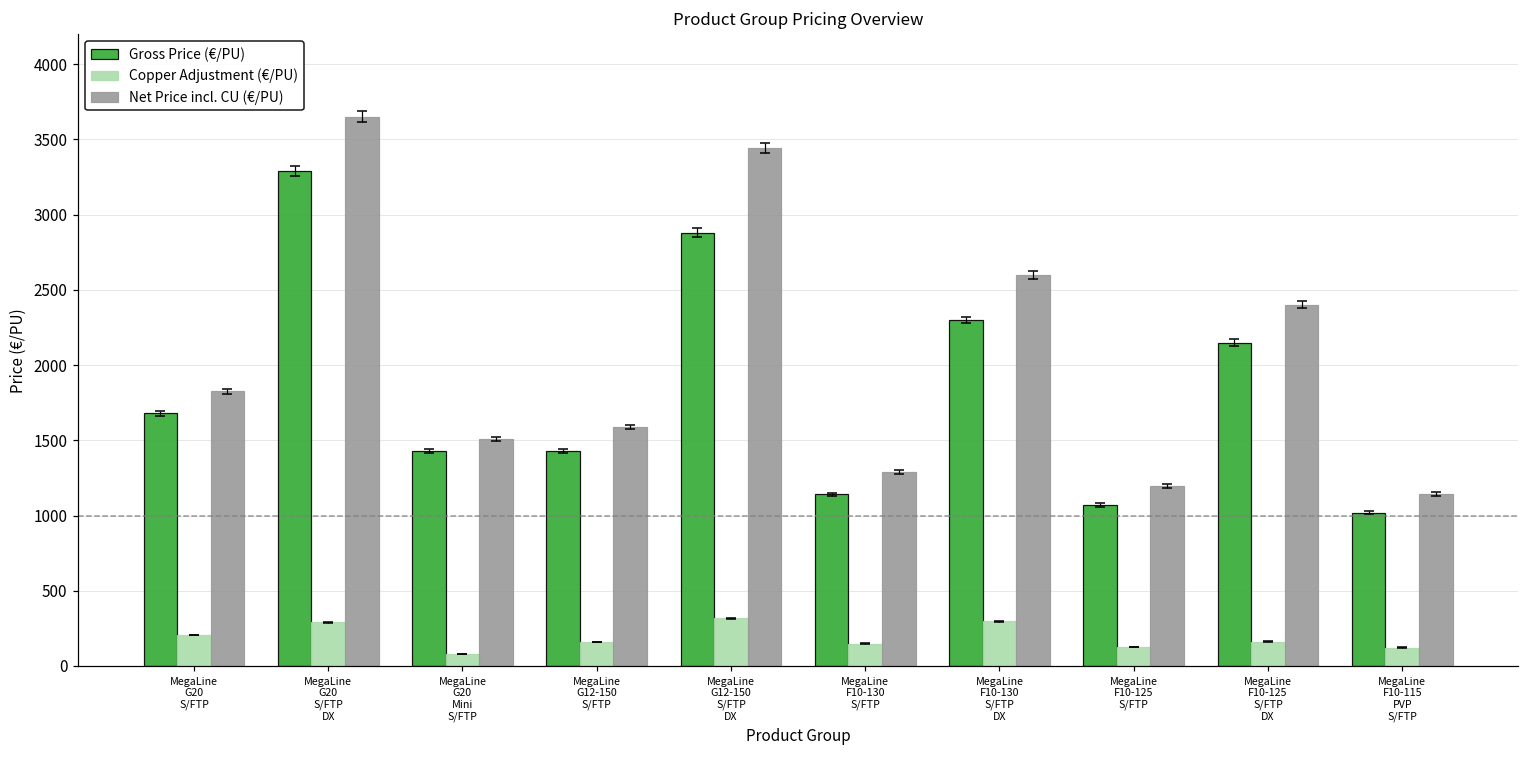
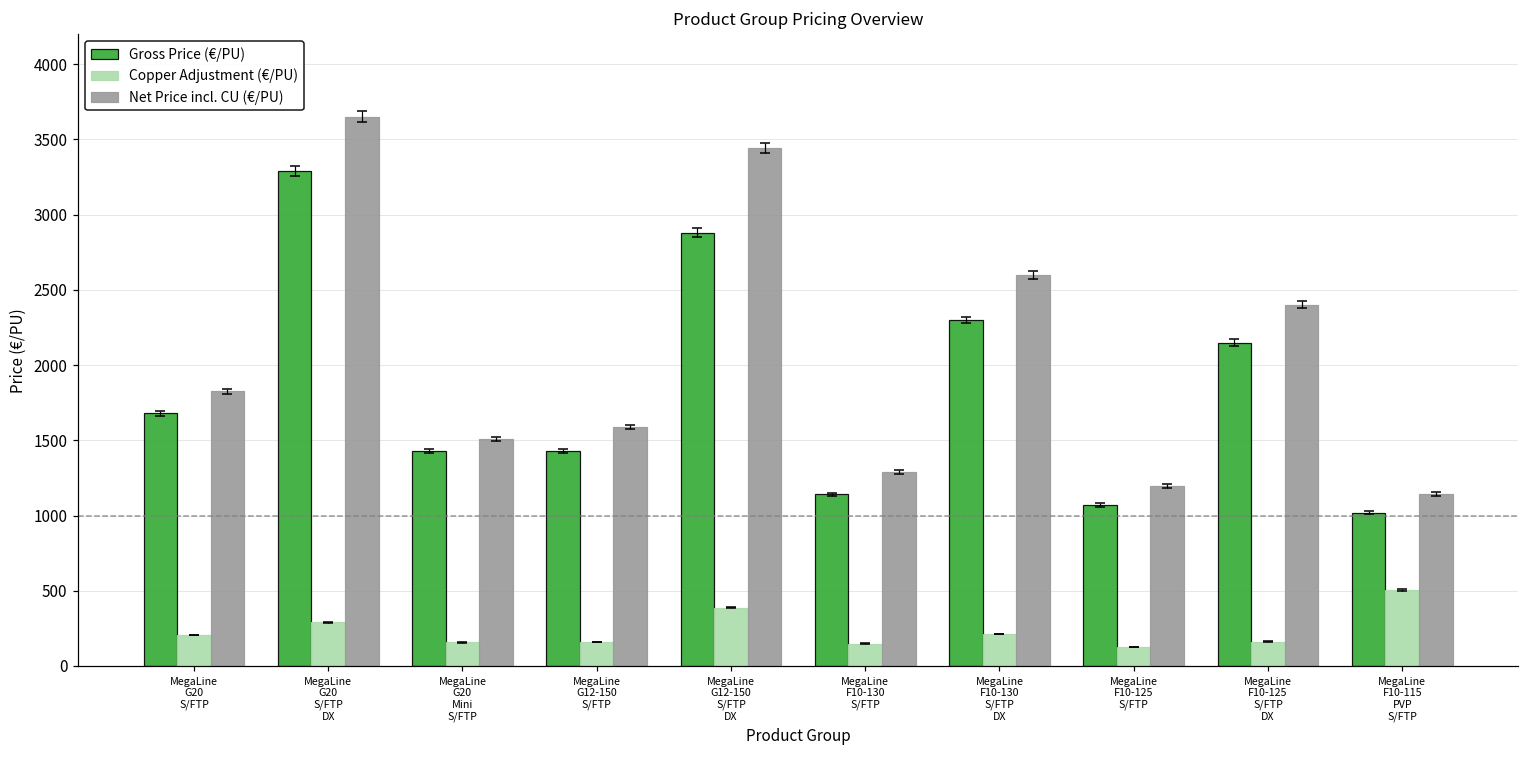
Copper Adjustment (€/PU), MegaLine G20 Mini S/FTP: 80 -> 160
Copper Adjustment (€/PU), MegaLine G12-150 S/FTP DX: 320 -> 390
Copper Adjustment (€/PU), MegaLine F10-130 S/FTP DX: 300 -> 210
Copper Adjustment (€/PU), MegaLine F10-115 PVP S/FTP: 120 -> 510
